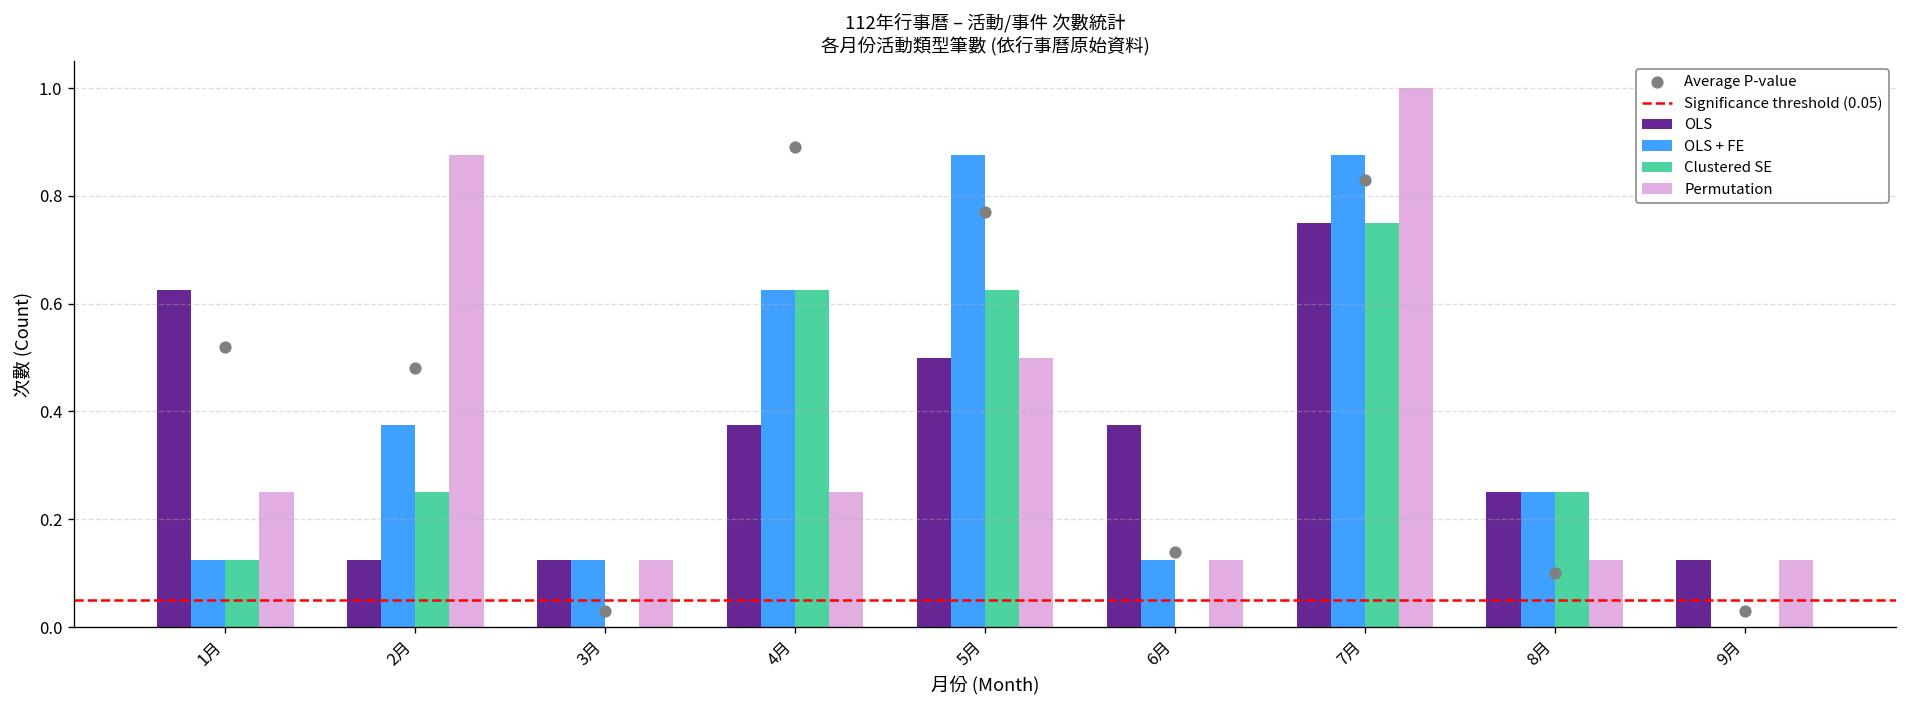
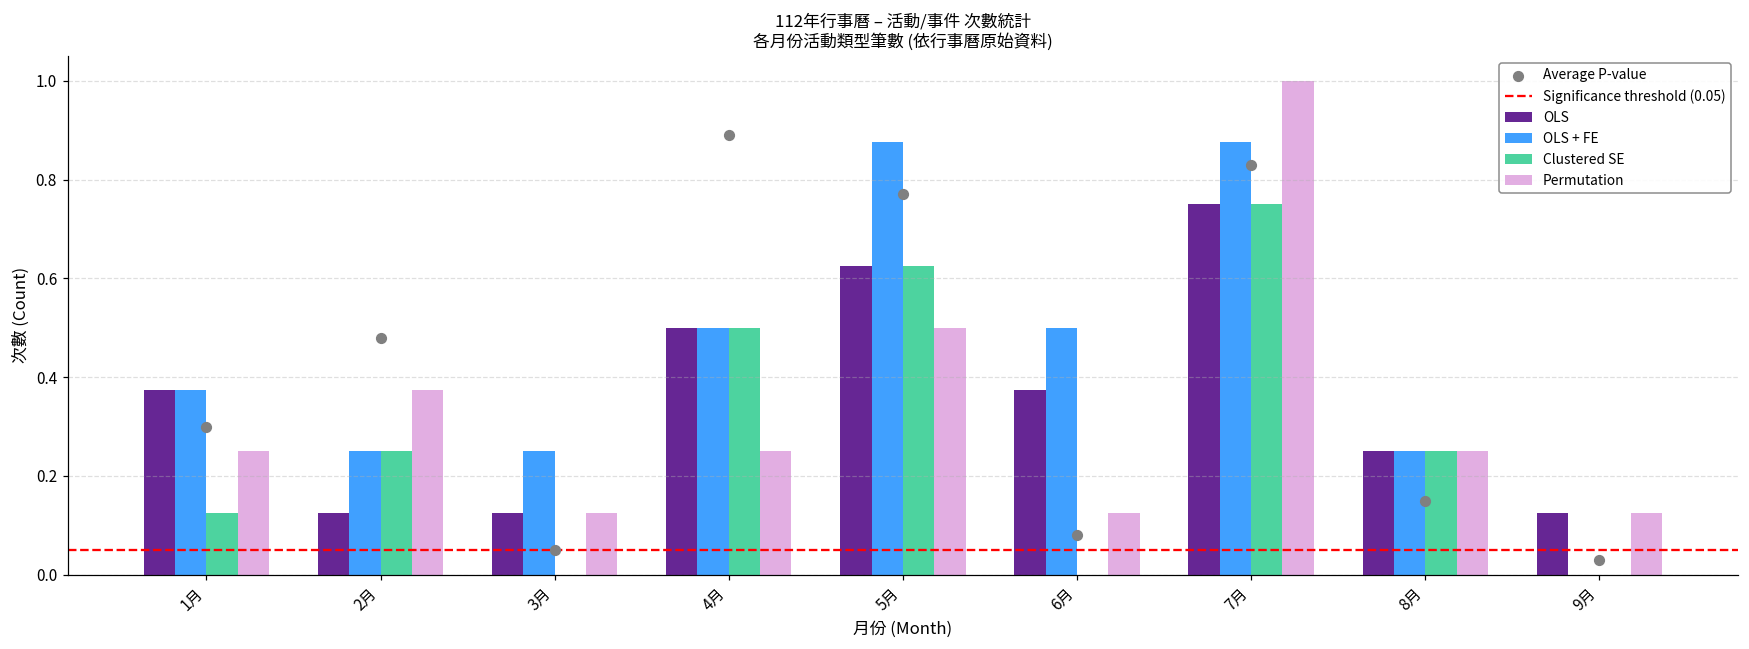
OLS, 1月: 0.63 -> 0.38
OLS + FE, 1月: 0.13 -> 0.38
Average P-value, 1月: 0.52 -> 0.30
OLS + FE, 2月: 0.38 -> 0.25
Permutation, 2月: 0.88 -> 0.38
OLS + FE, 3月: 0.13 -> 0.25
Average P-value, 3月: 0.03 -> 0.05
OLS, 4月: 0.38 -> 0.50
OLS + FE, 4月: 0.63 -> 0.50
Clustered SE, 4月: 0.63 -> 0.50
OLS, 5月: 0.50 -> 0.63
OLS + FE, 6月: 0.13 -> 0.50
Average P-value, 6月: 0.14 -> 0.08
Average P-value, 8月: 0.10 -> 0.15
Permutation, 8月: 0.13 -> 0.25
